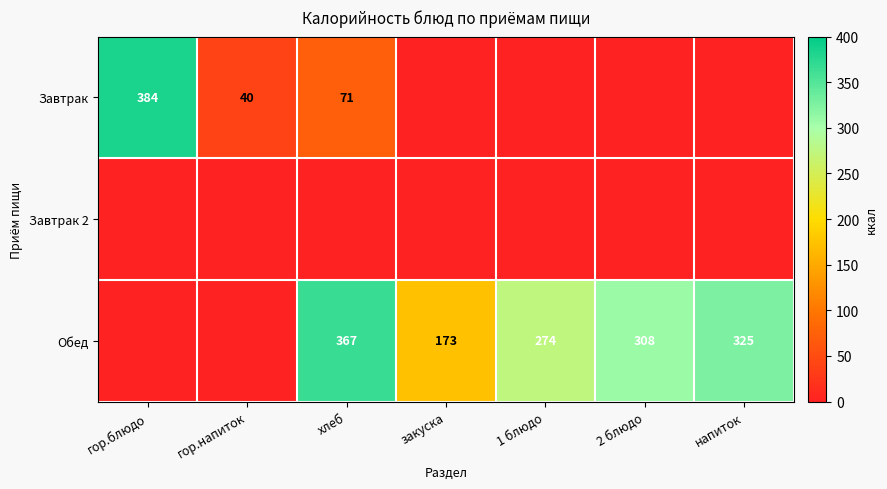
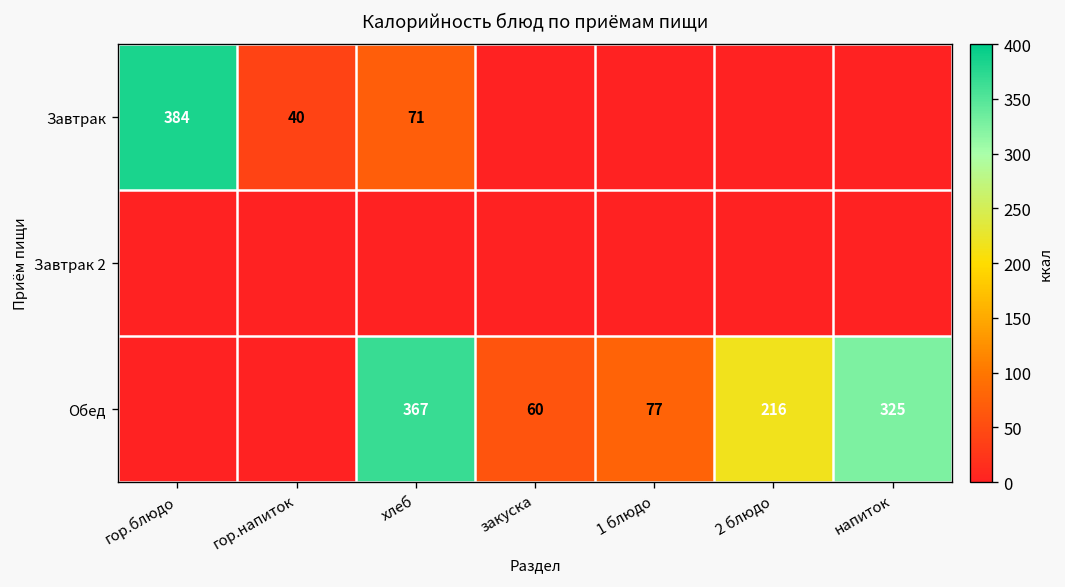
Обед, закуска: 173 -> 60
Обед, 1 блюдо: 274 -> 77
Обед, 2 блюдо: 308 -> 216
